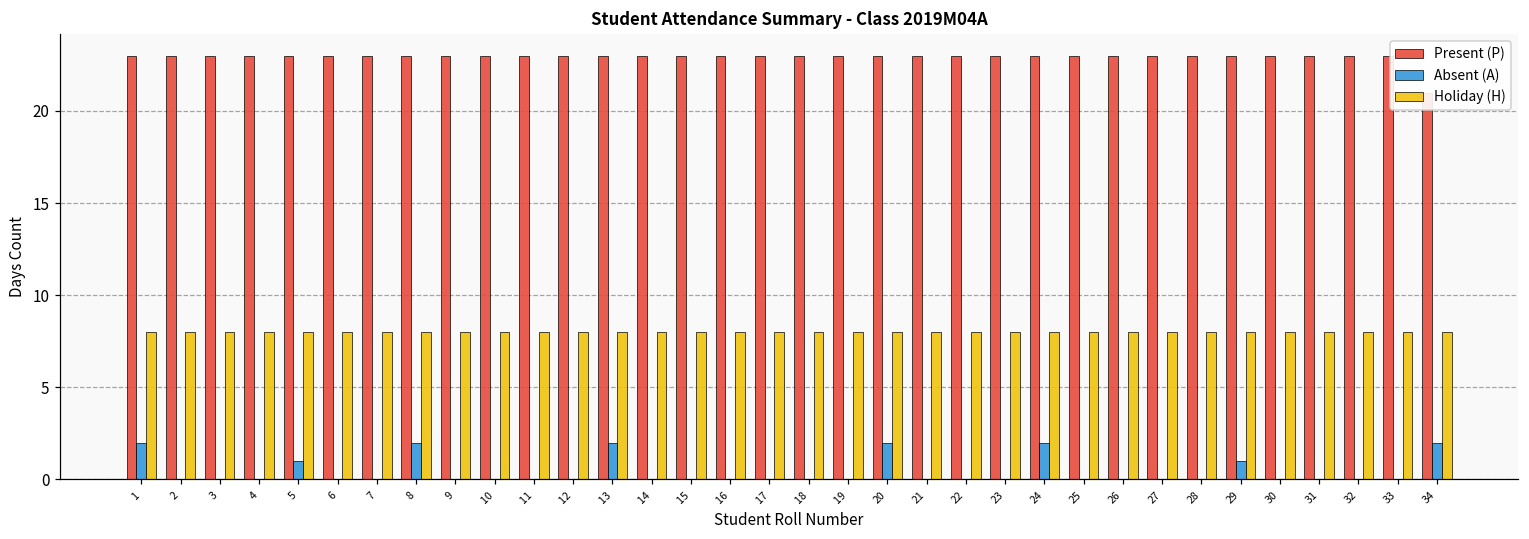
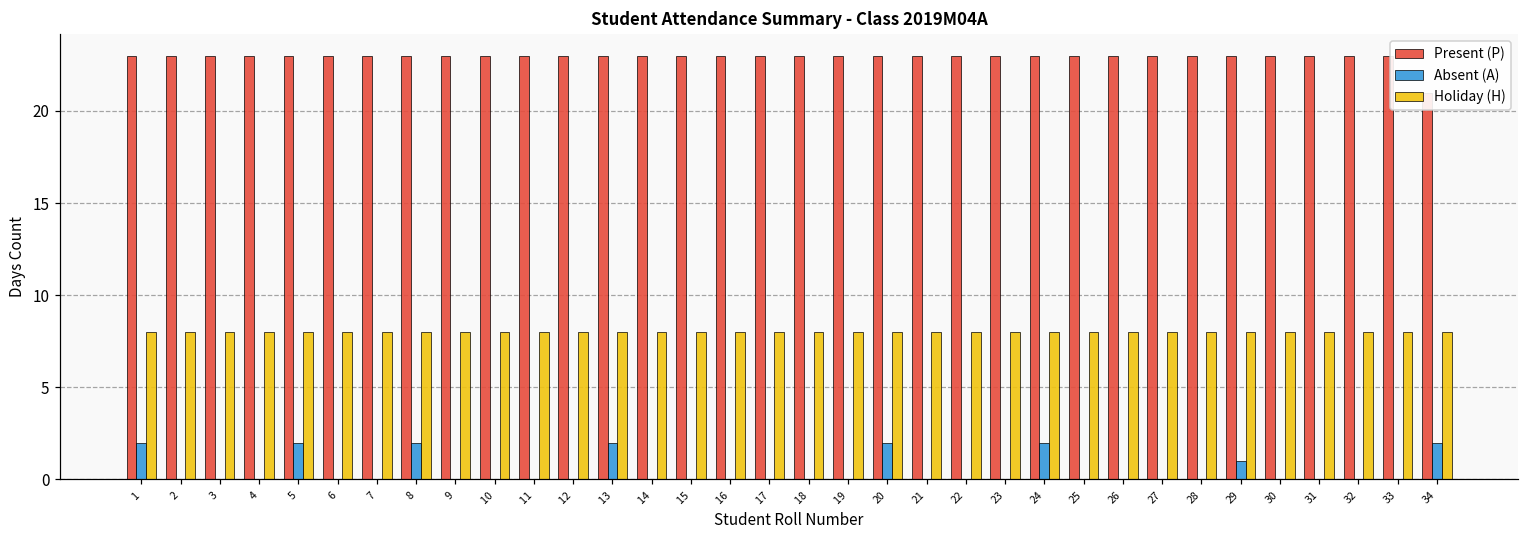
Absent (A), 5: 1 -> 2
